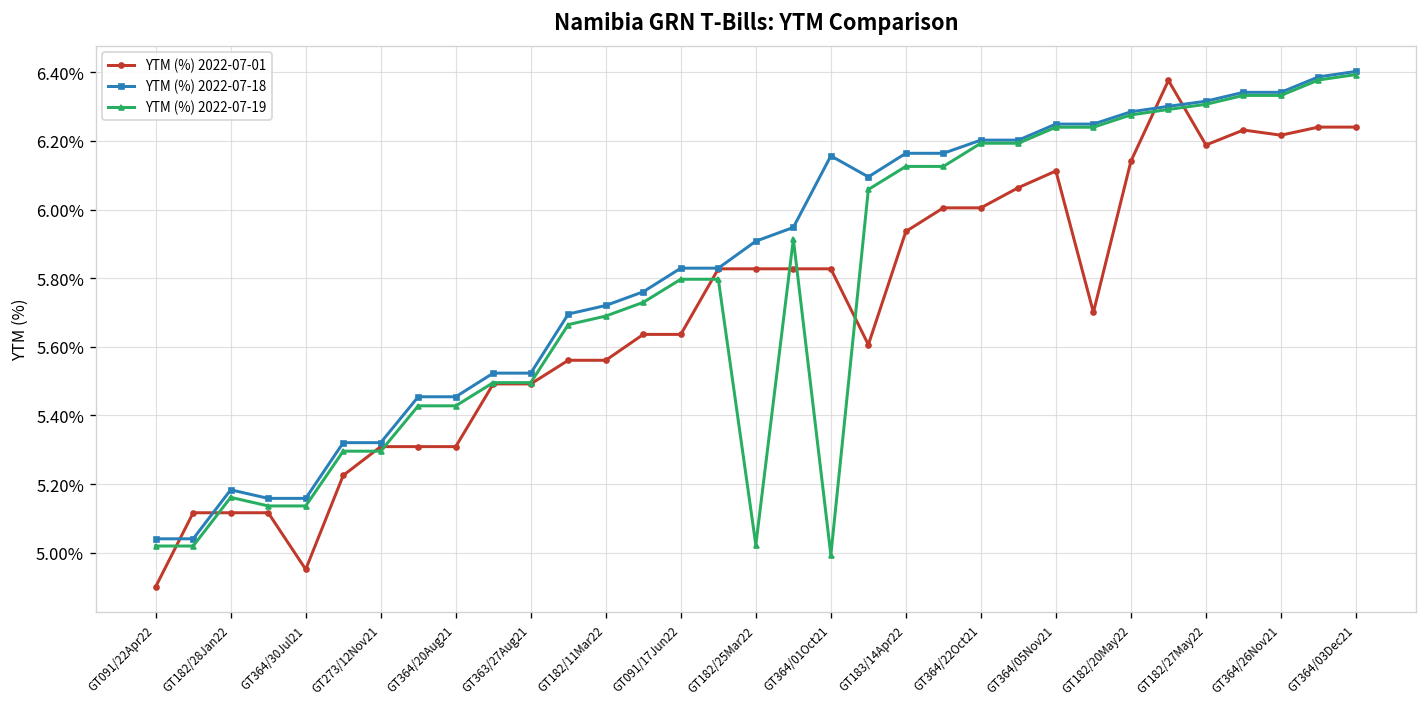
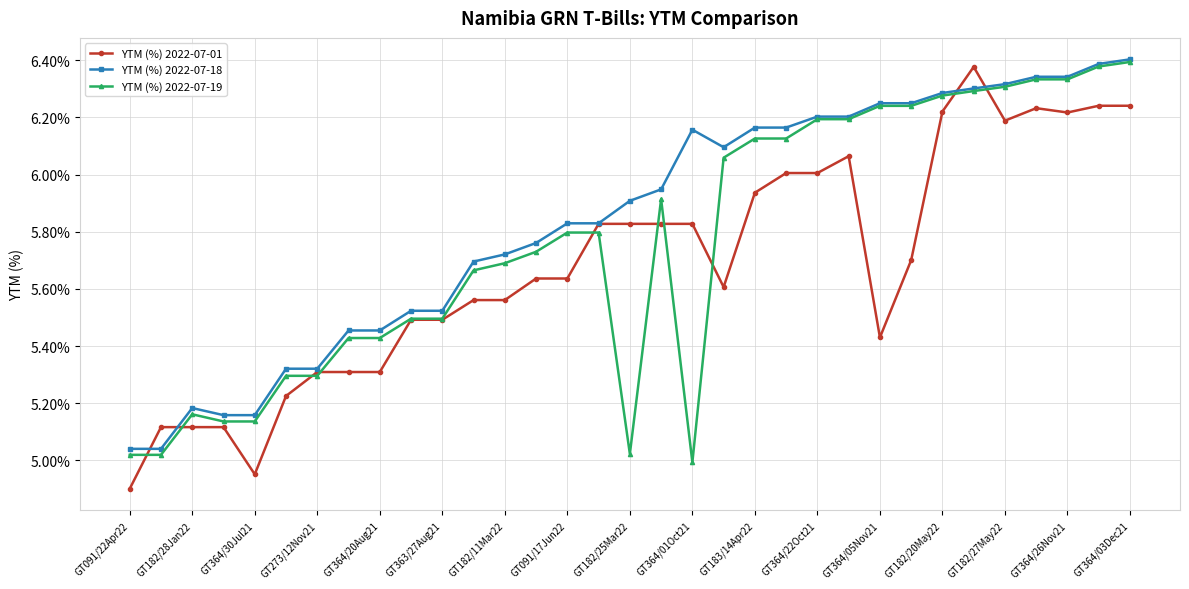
YTM (%) 2022-07-01, GT364/05Nov21: 6.11% -> 5.43%
YTM (%) 2022-07-01, GT182/20May22: 6.14% -> 6.22%
